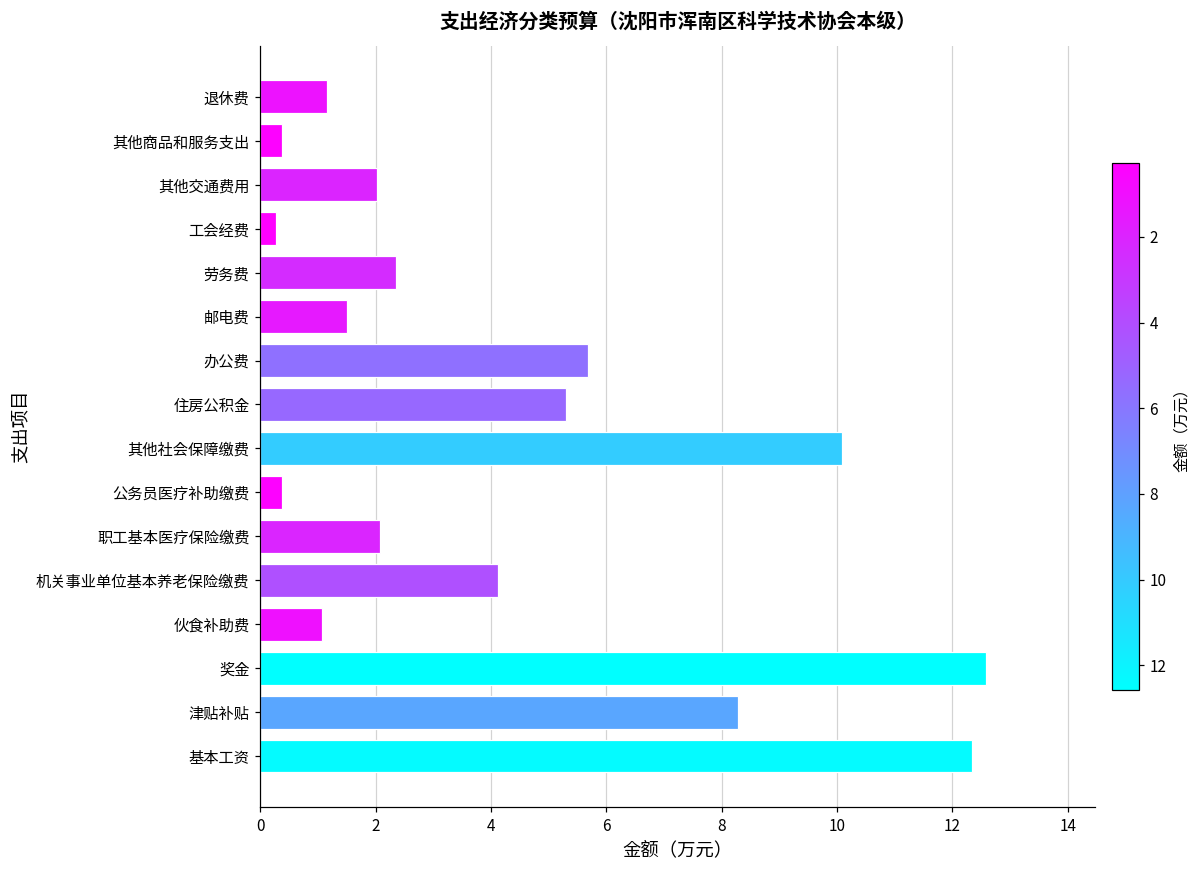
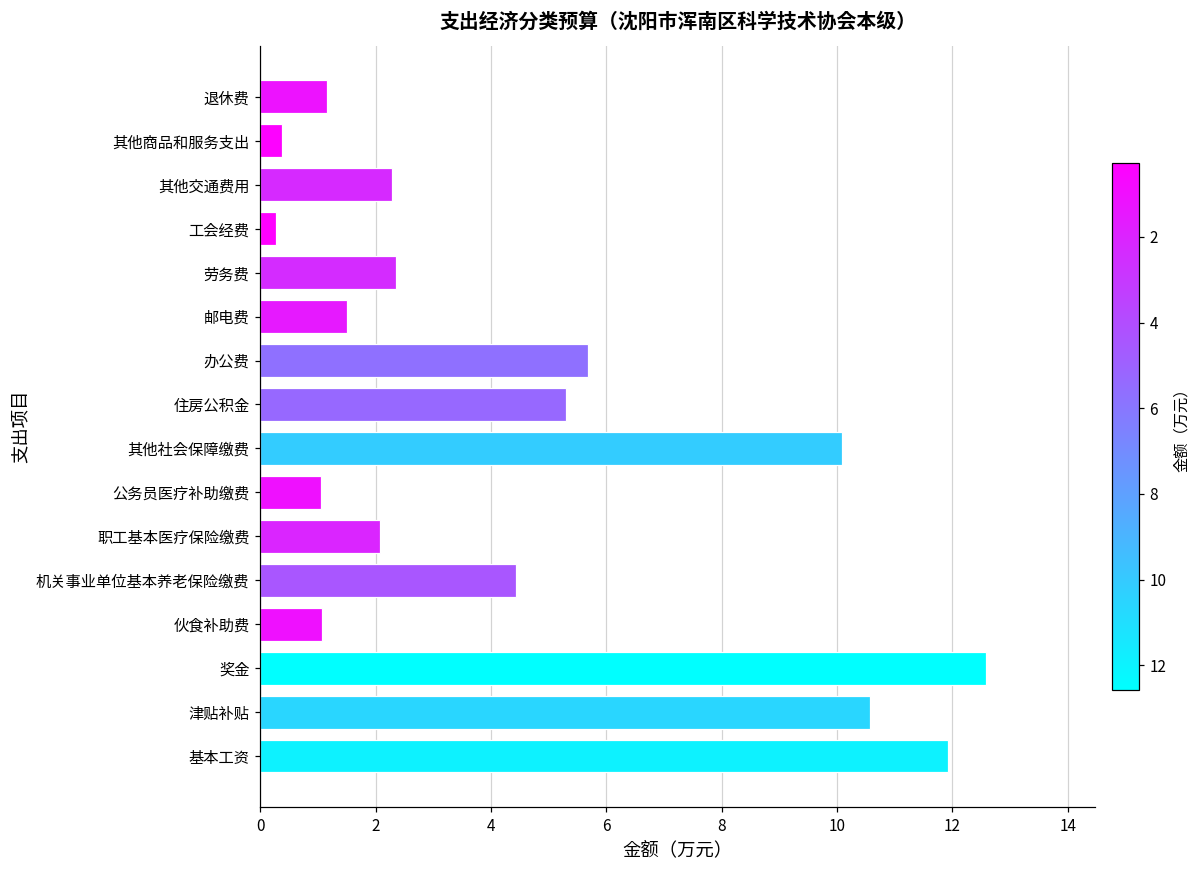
其他交通费用: 2.0 -> 2.3
公务员医疗补助缴费: 0.4 -> 1.1
机关事业单位基本养老保险缴费: 4.1 -> 4.4
津贴补贴: 8.3 -> 10.6
基本工资: 12.3 -> 11.9
